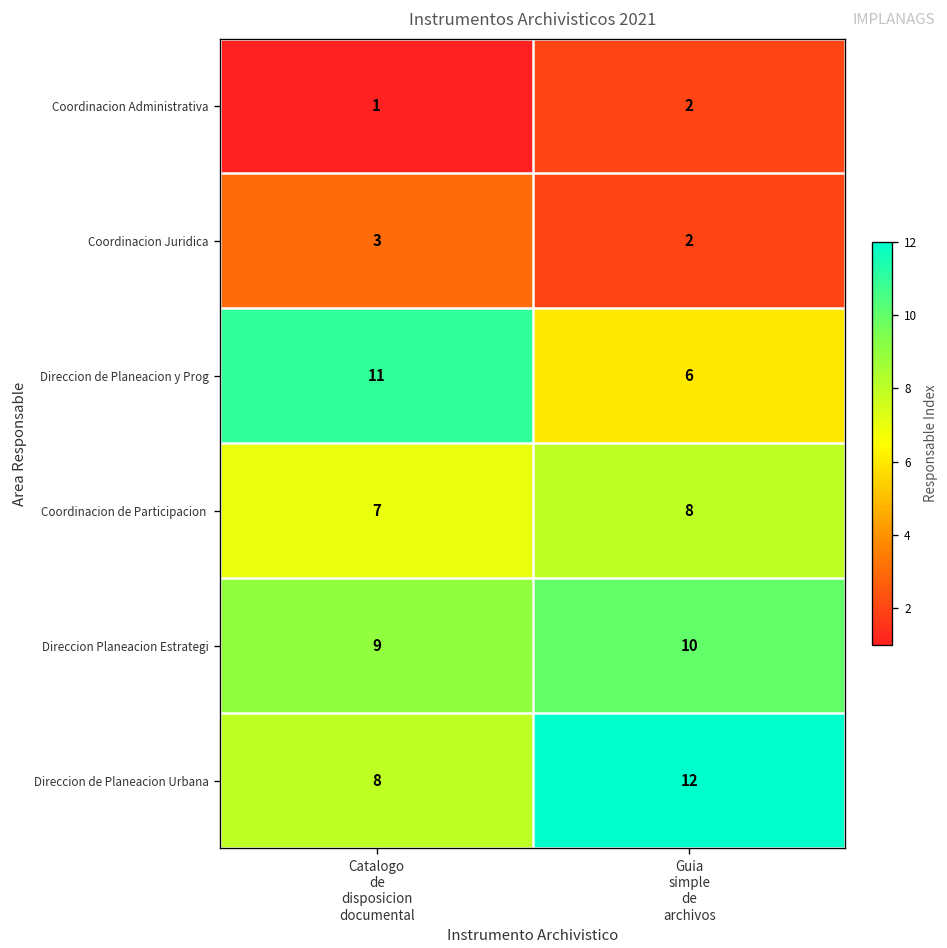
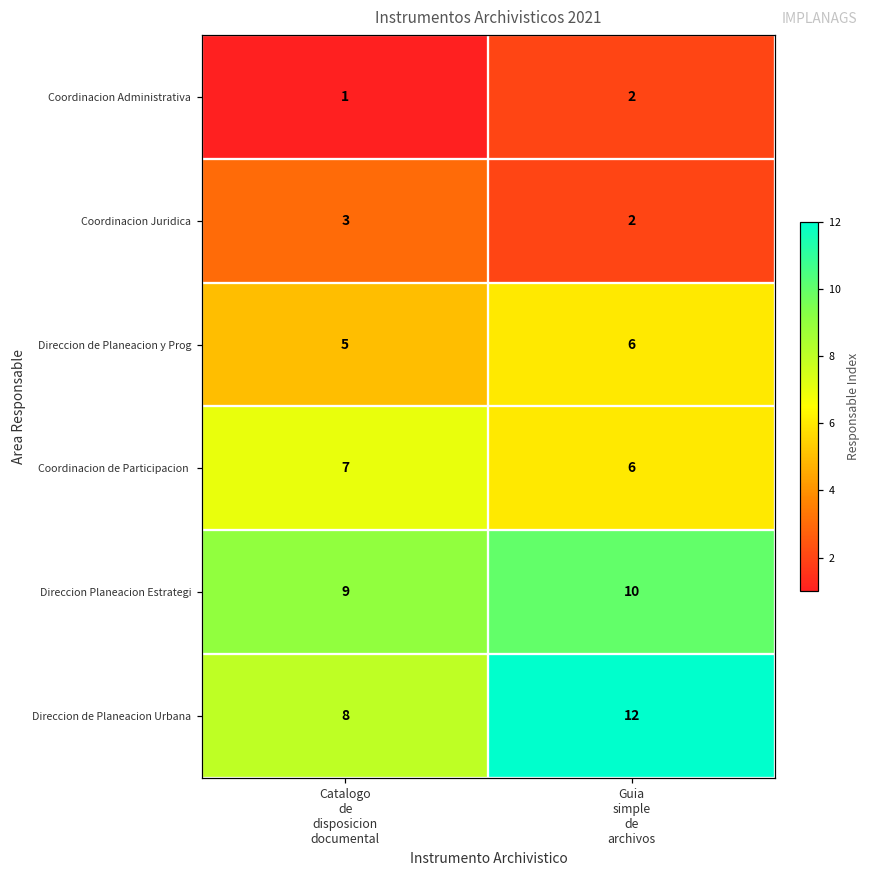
Direccion de Planeacion y Prog, Catalogo de disposicion documental: 11 -> 5
Coordinacion de Participacion, Guia simple de archivos: 8 -> 6
